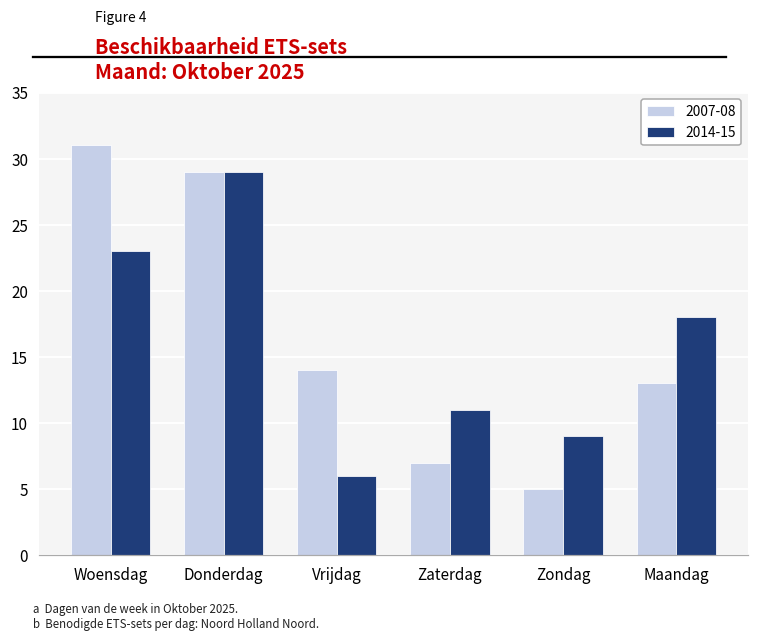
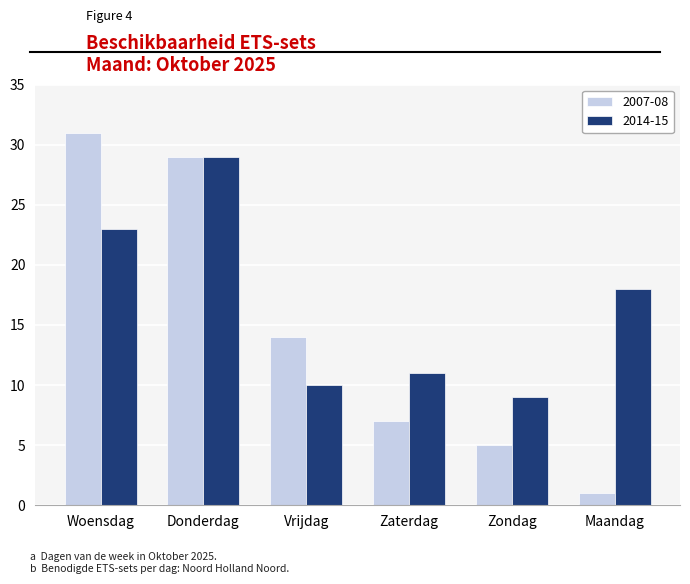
2014-15, Vrijdag: 6 -> 10
2007-08, Maandag: 13 -> 1
